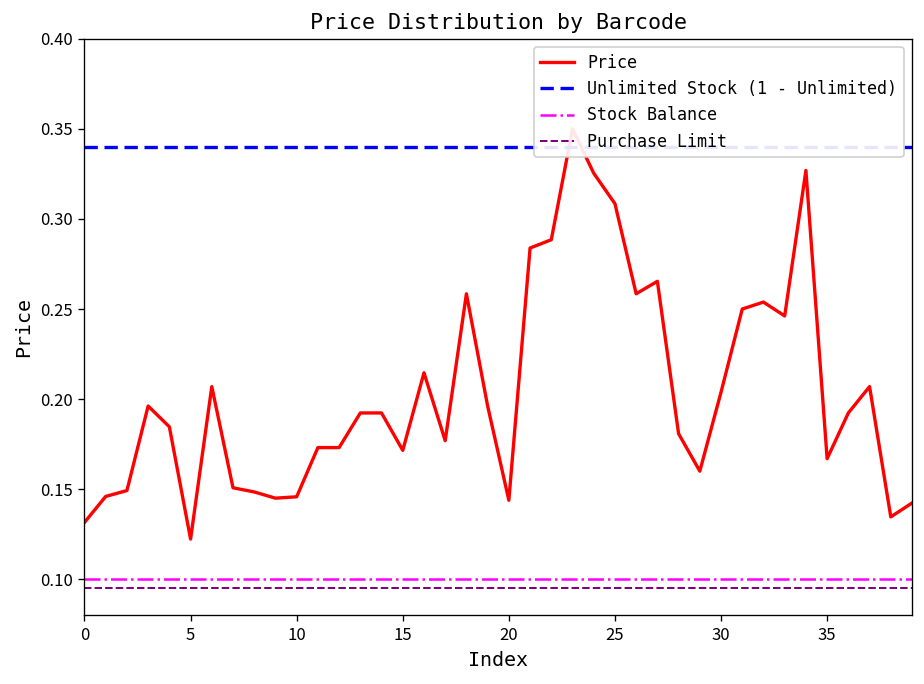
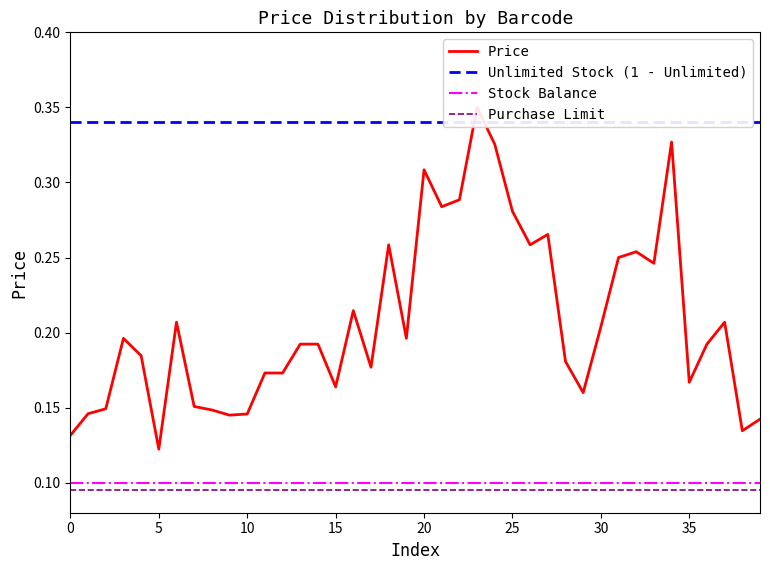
Price, 15: 0.172 -> 0.164
Price, 20: 0.144 -> 0.308
Price, 25: 0.308 -> 0.281
